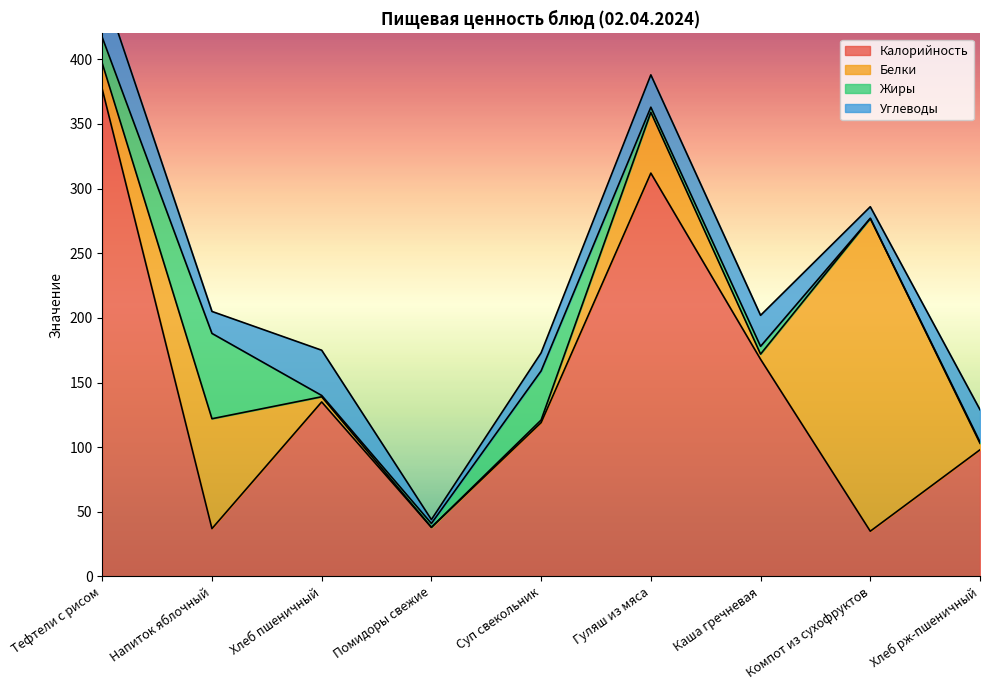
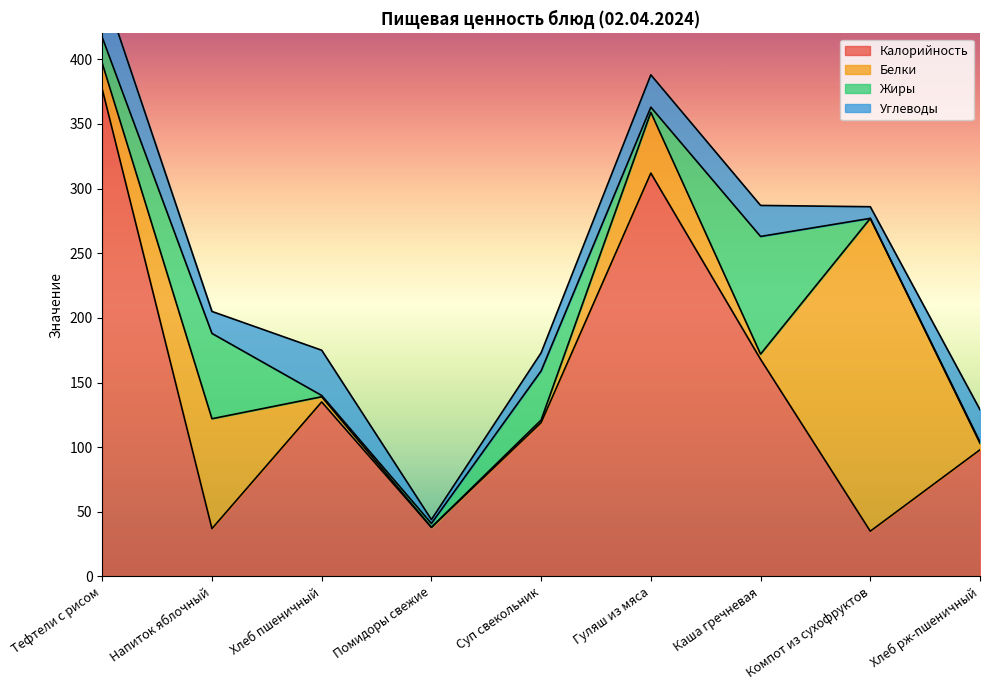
Жиры, Каша гречневая: 6 -> 91
